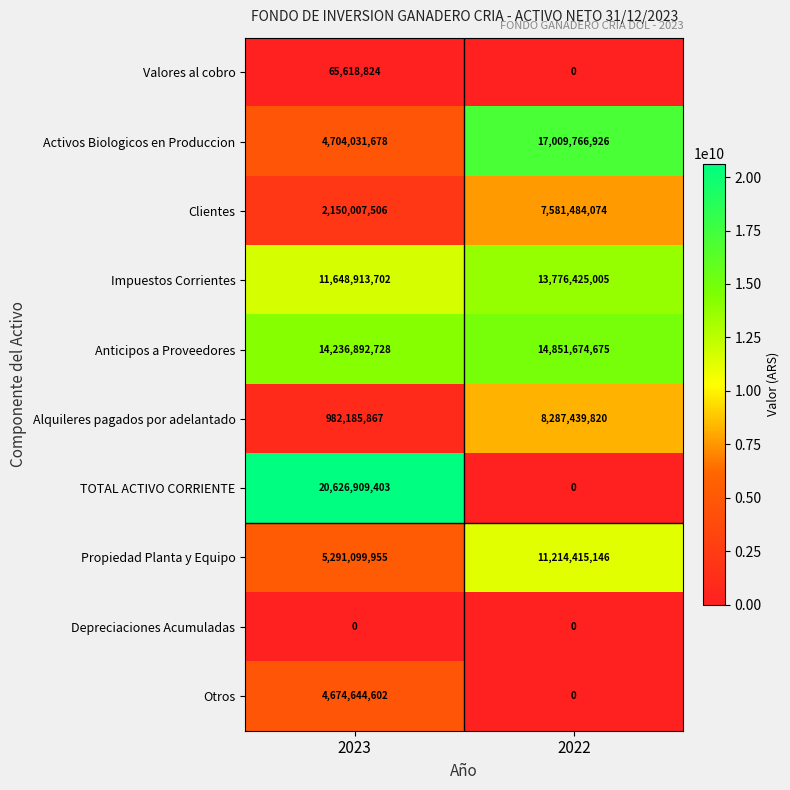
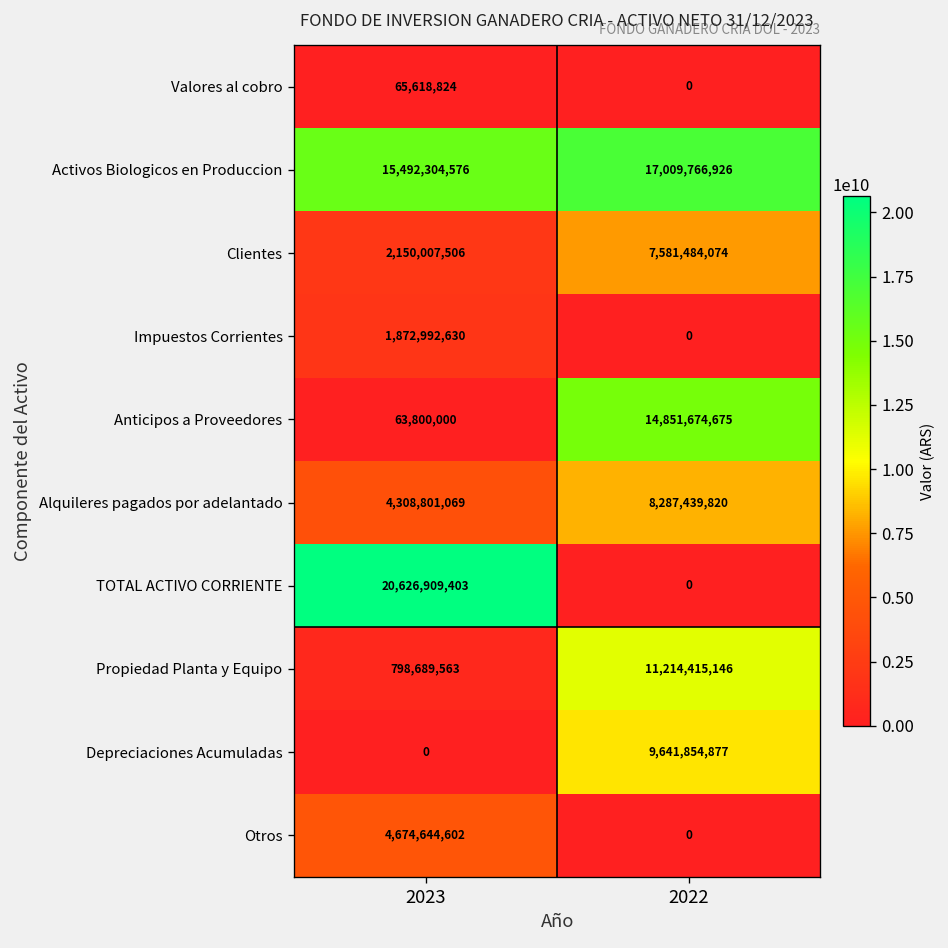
Activos Biologicos en Produccion, 2023: 4,704,031,678 -> 15,492,304,576
Impuestos Corrientes, 2023: 11,648,913,702 -> 1,872,992,630
Impuestos Corrientes, 2022: 13,776,425,005 -> 0
Anticipos a Proveedores, 2023: 14,236,892,728 -> 63,800,000
Alquileres pagados por adelantado, 2023: 982,185,867 -> 4,308,801,069
Propiedad Planta y Equipo, 2023: 5,291,099,955 -> 798,689,563
Depreciaciones Acumuladas, 2022: 0 -> 9,641,854,877
